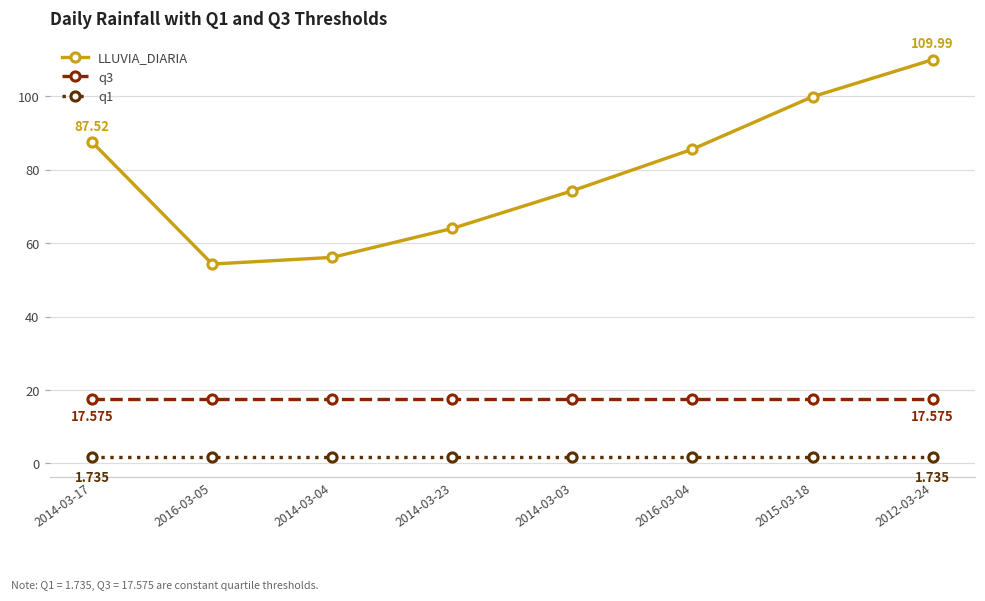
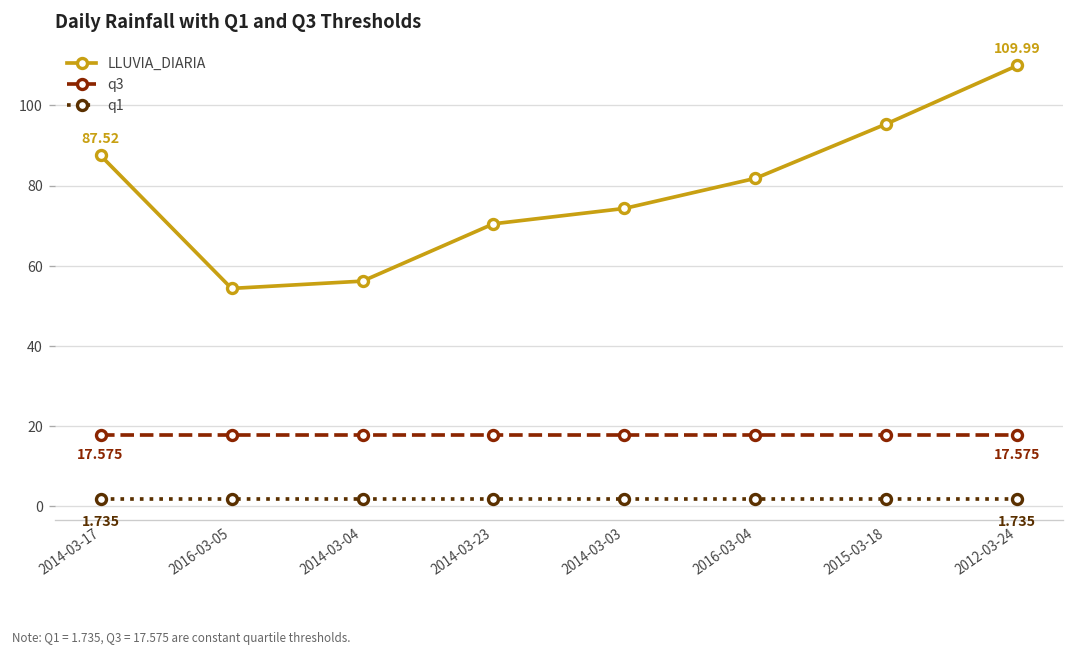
LLUVIA_DIARIA, 2014-03-23: 64 -> 70
LLUVIA_DIARIA, 2016-03-04: 86 -> 82
LLUVIA_DIARIA, 2015-03-18: 100 -> 95
